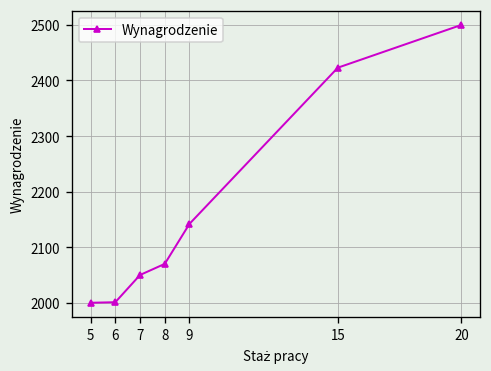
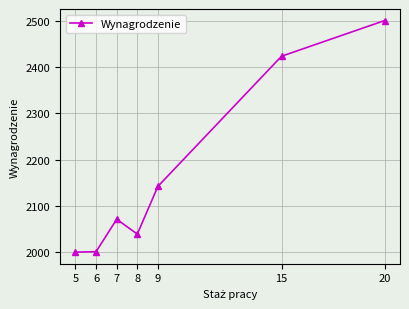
7: 2050 -> 2070
8: 2070 -> 2040
